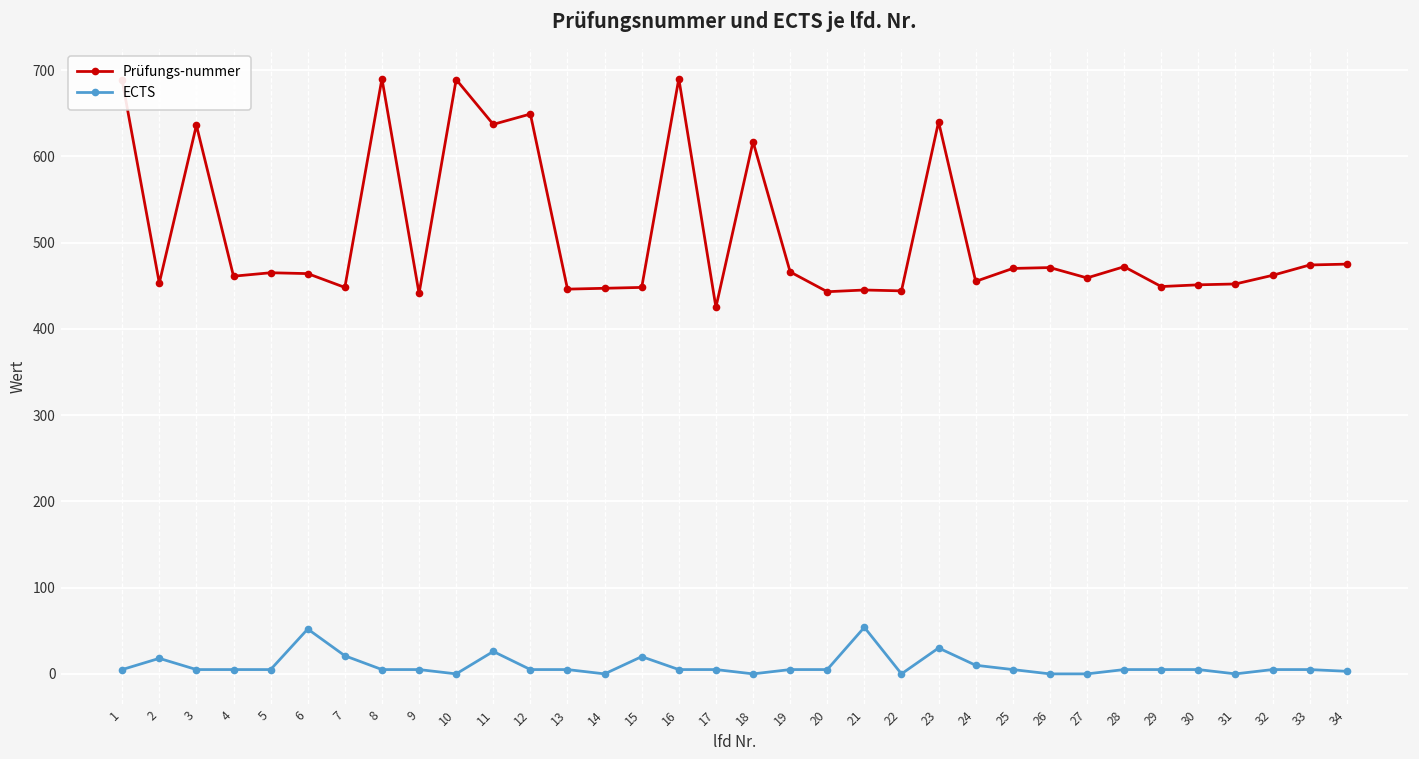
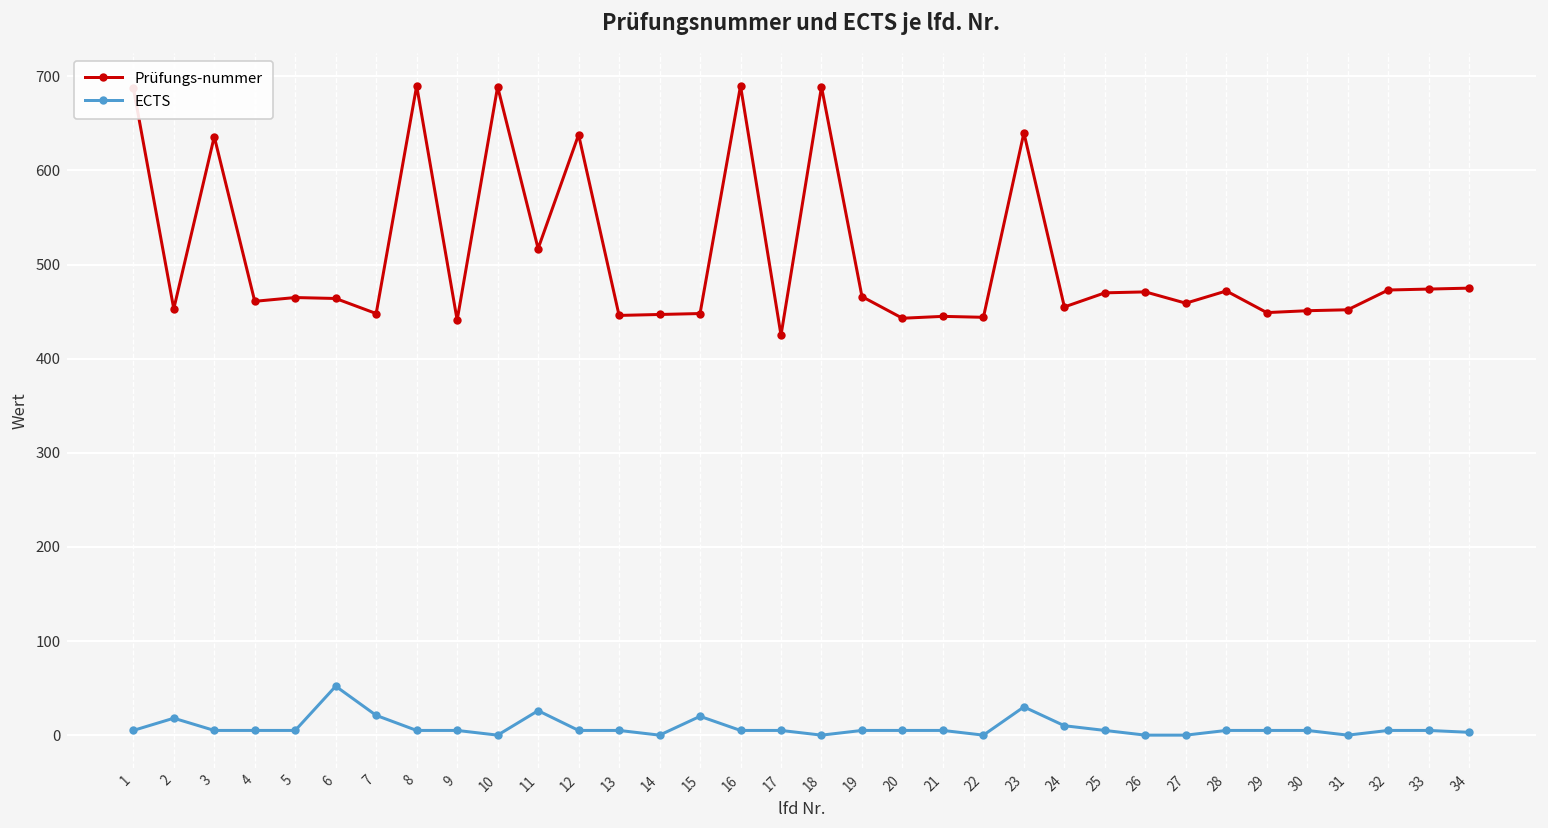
Prüfungs-nummer, 11: 640 -> 520
Prüfungs-nummer, 12: 650 -> 640
Prüfungs-nummer, 18: 620 -> 690
ECTS, 21: 50 -> 10
Prüfungs-nummer, 32: 460 -> 470
